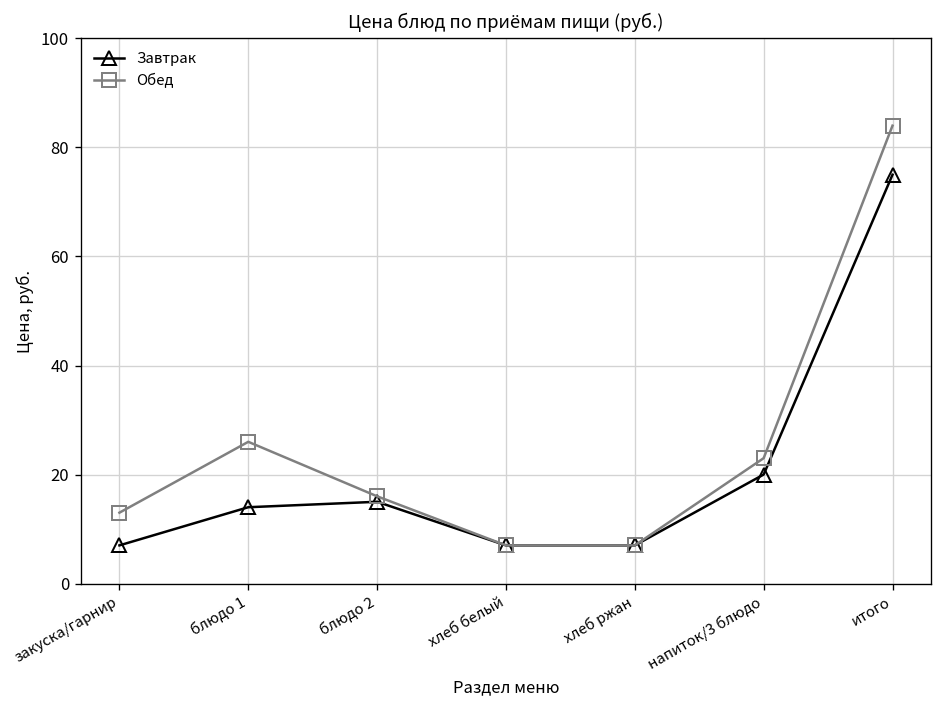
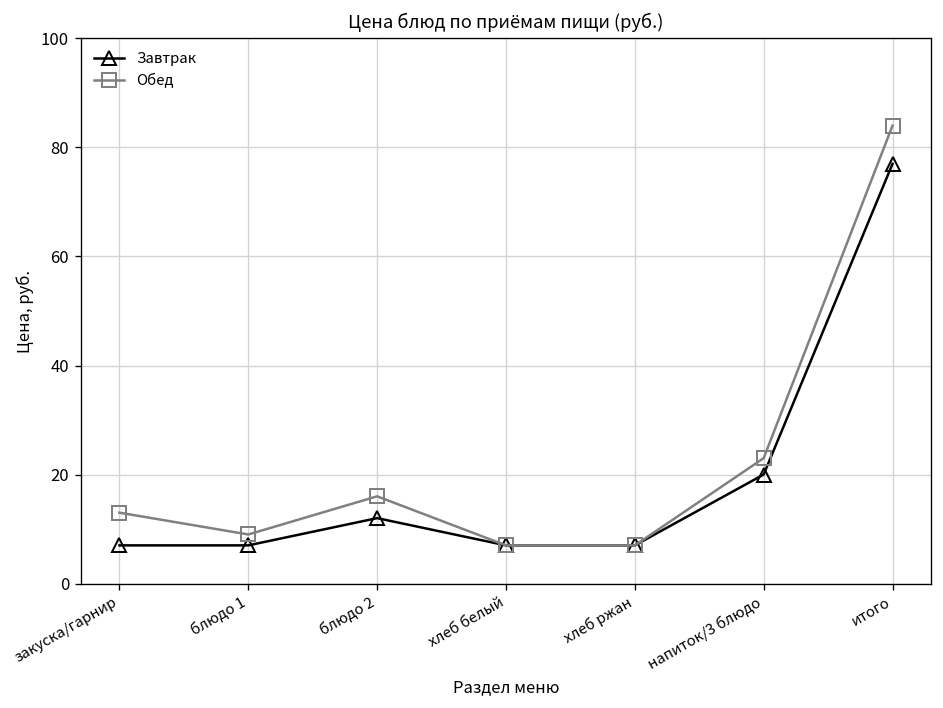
Завтрак, блюдо 1: 14 -> 7
Обед, блюдо 1: 26 -> 9
Завтрак, блюдо 2: 15 -> 12
Завтрак, итого: 75 -> 77
